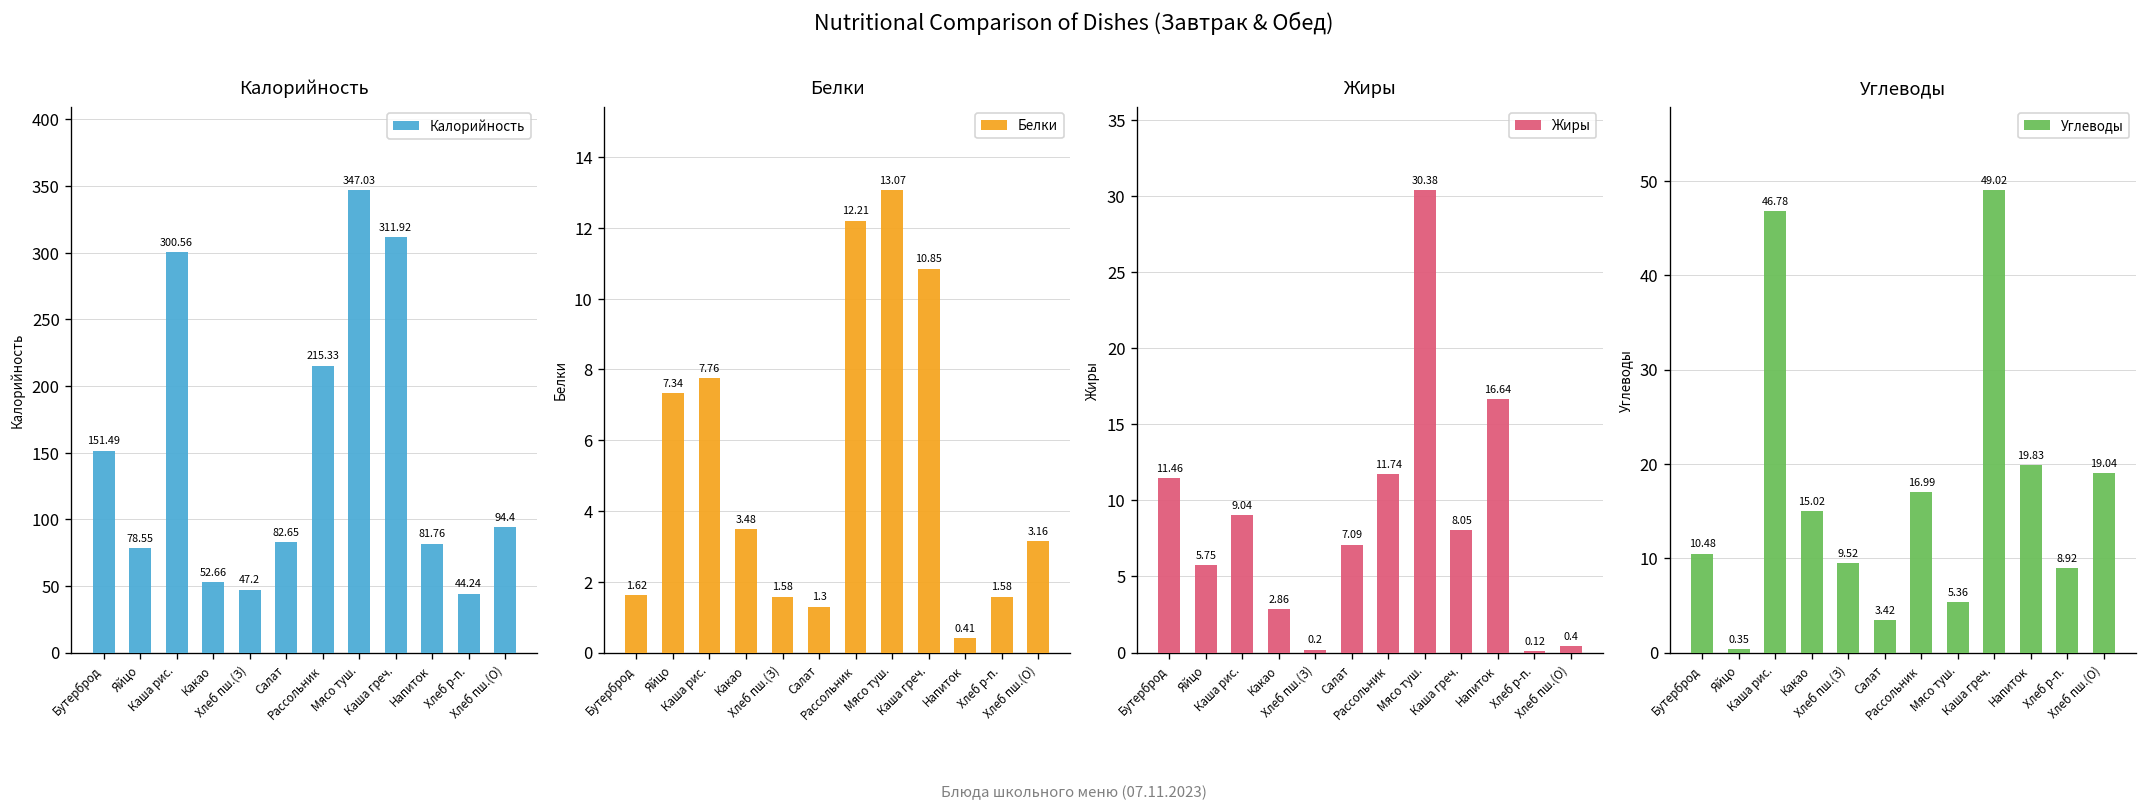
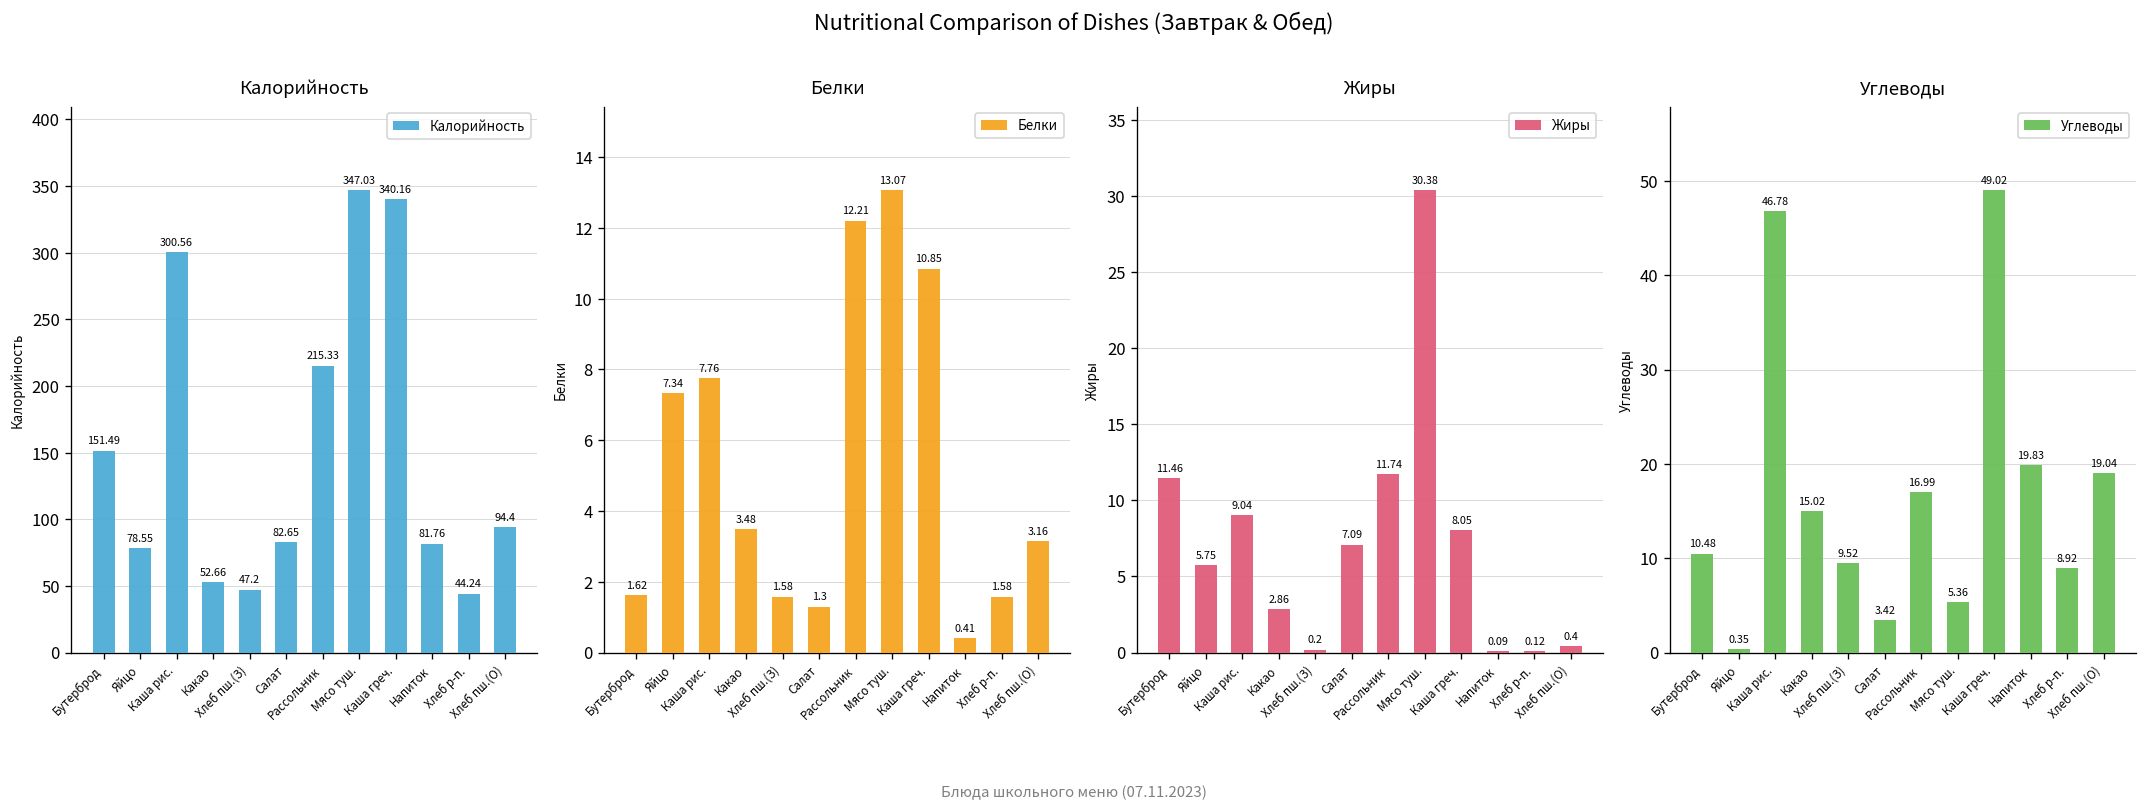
Калорийность, Каша греч.: 311.92 -> 340.16
Жиры, Напиток: 16.64 -> 0.09
